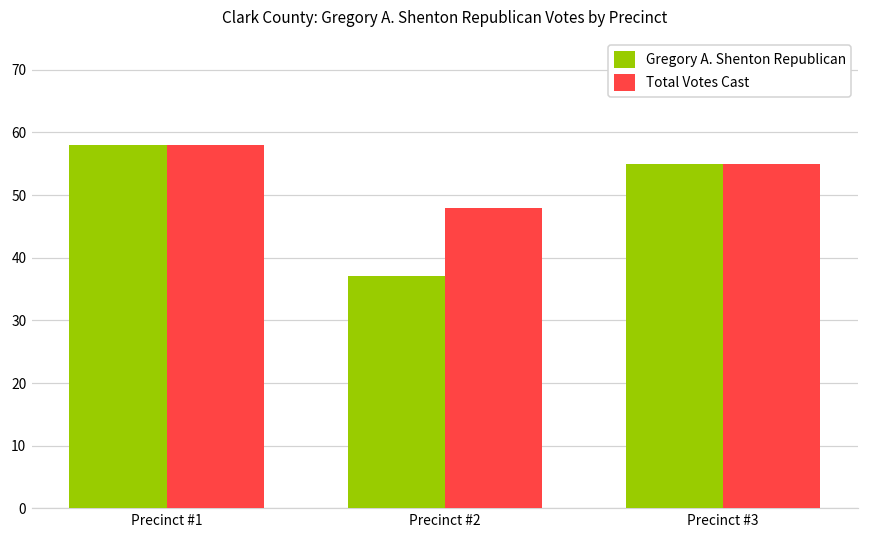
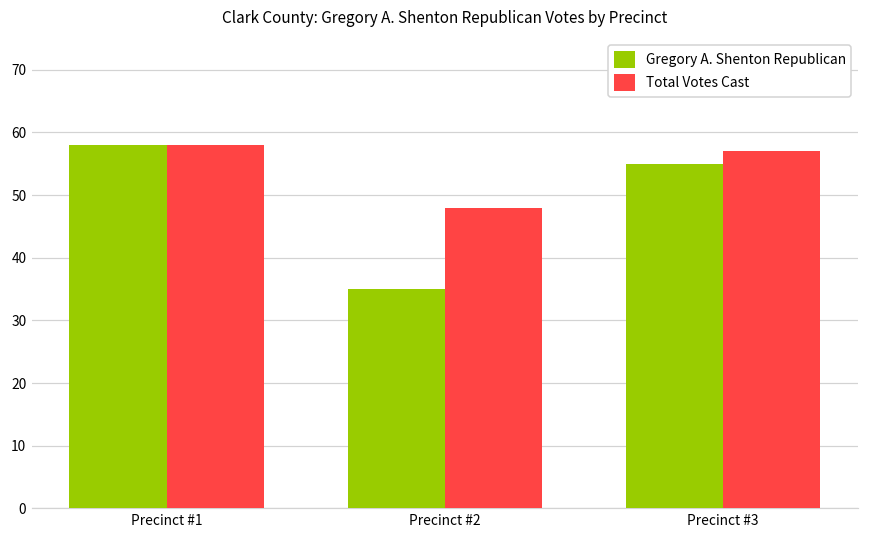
Gregory A. Shenton Republican, Precinct #2: 37 -> 35
Total Votes Cast, Precinct #3: 55 -> 57
